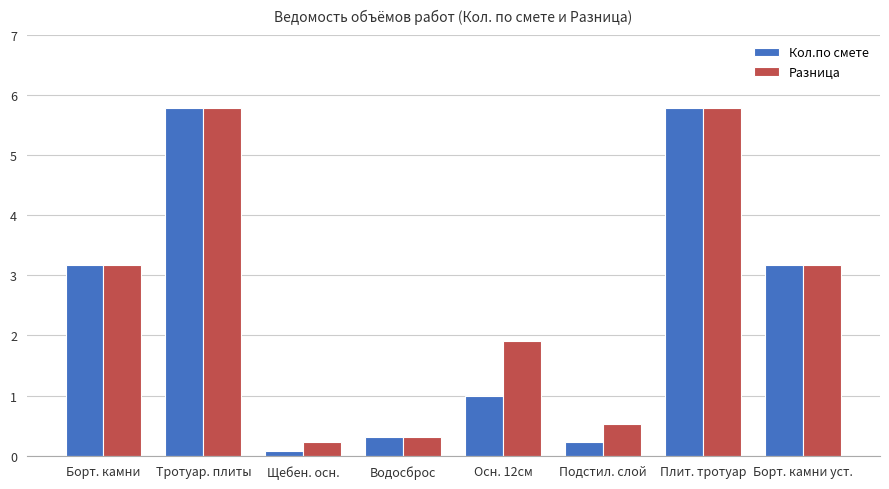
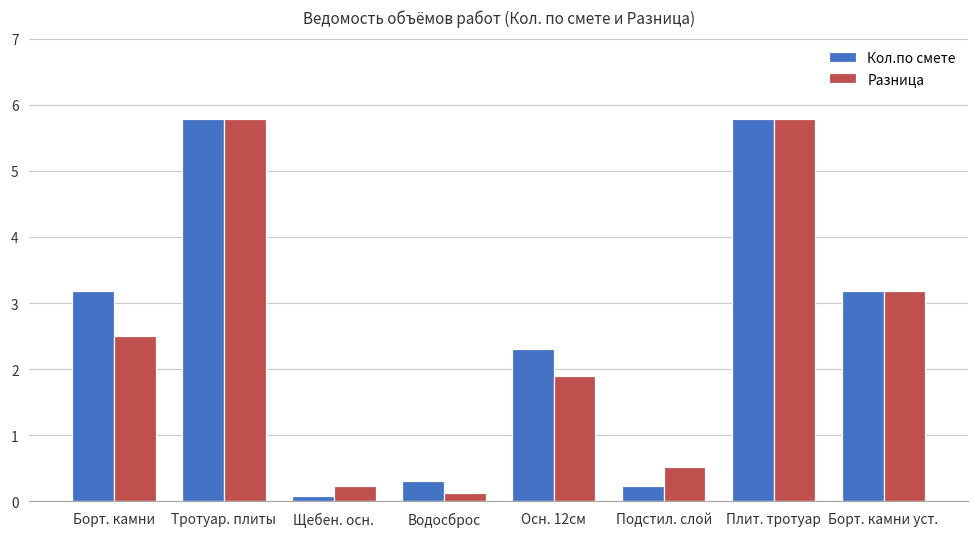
Разница, Борт. камни: 3.2 -> 2.5
Разница, Водосброс: 0.3 -> 0.1
Кол.по смете, Осн. 12см: 1.0 -> 2.3
